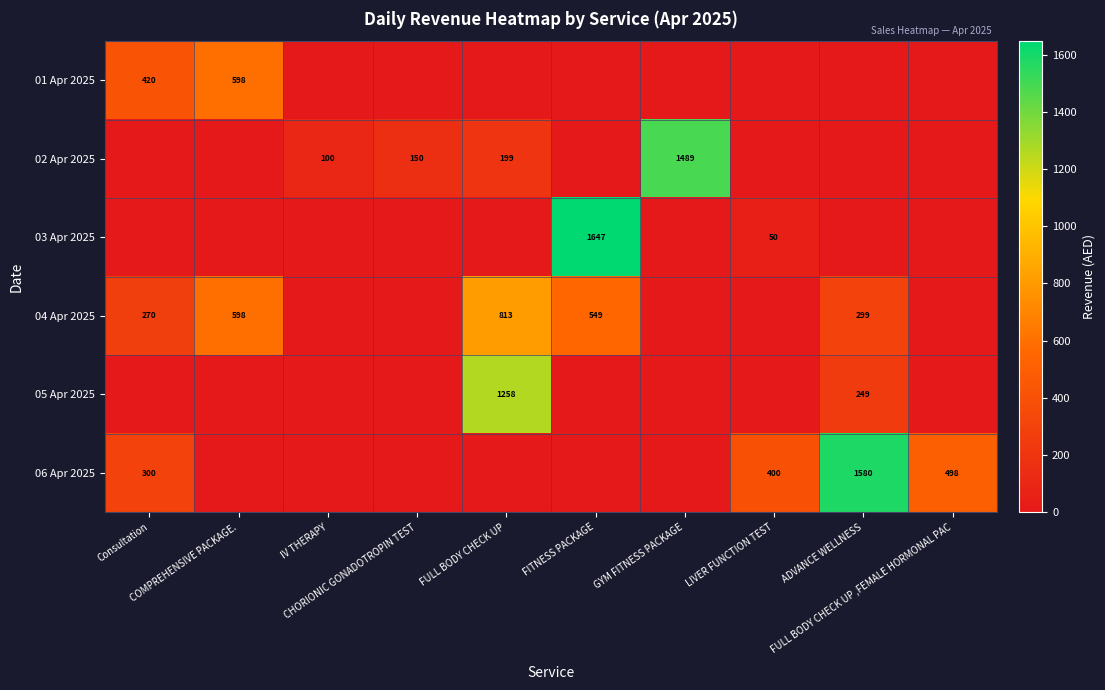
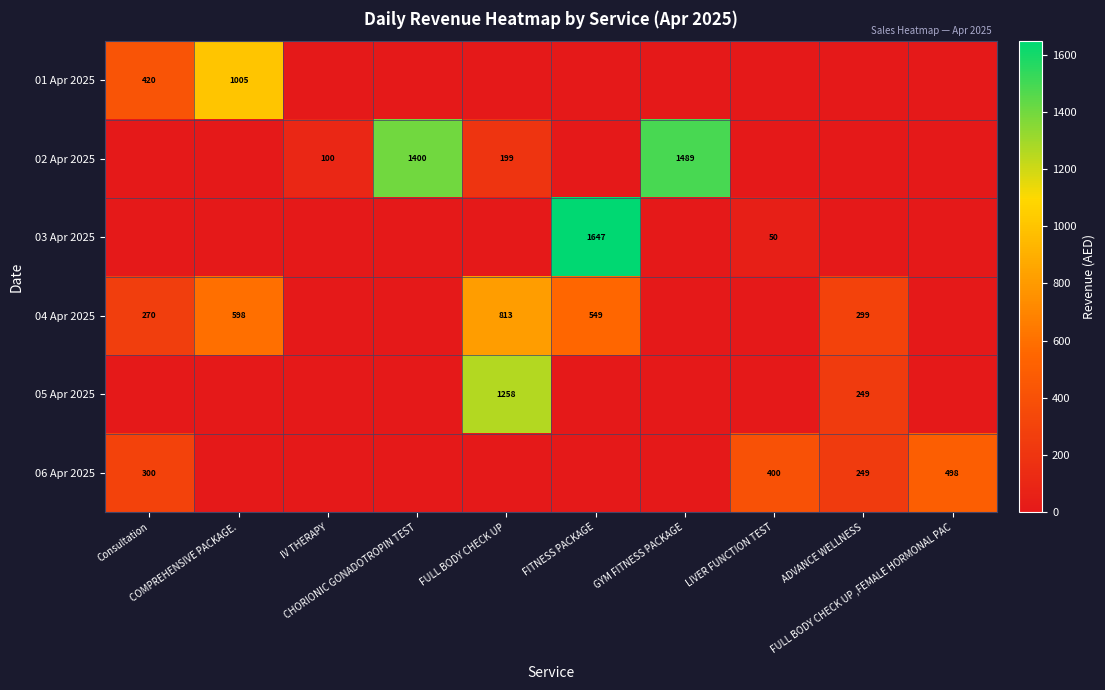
01 Apr 2025, COMPREHENSIVE PACKAGE.: 598 -> 1005
02 Apr 2025, CHORIONIC GONADOTROPIN TEST: 150 -> 1400
06 Apr 2025, ADVANCE WELLNESS: 1580 -> 249
